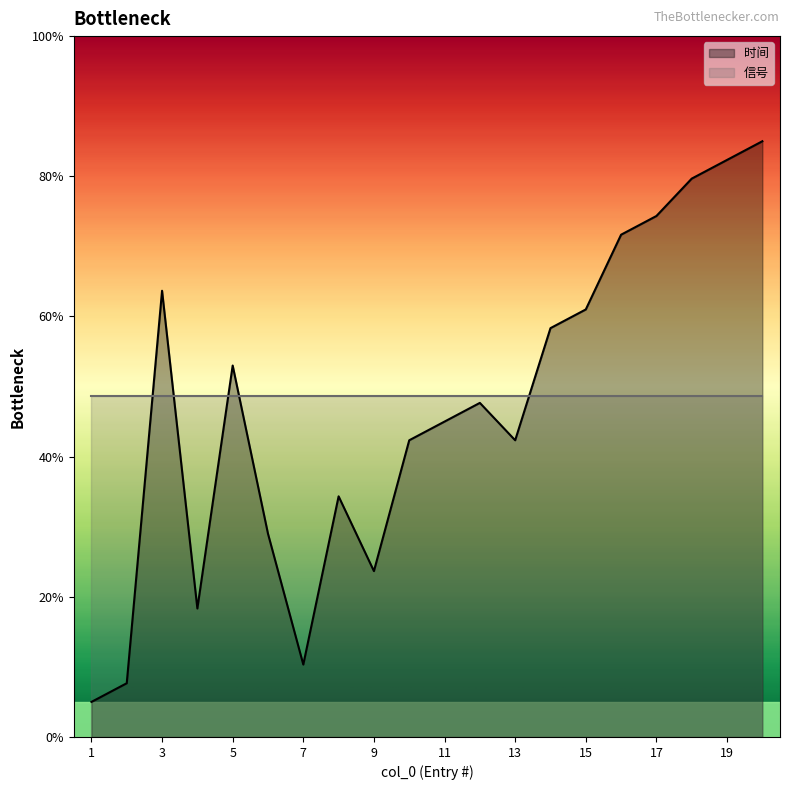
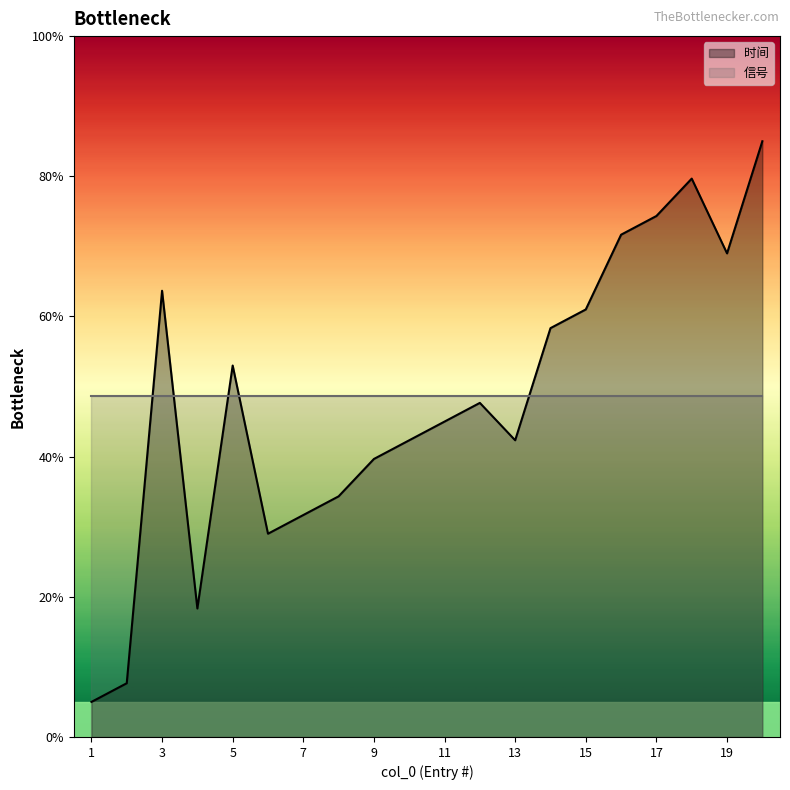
时间, 7: 10% -> 32%
时间, 9: 24% -> 40%
时间, 19: 82% -> 69%
